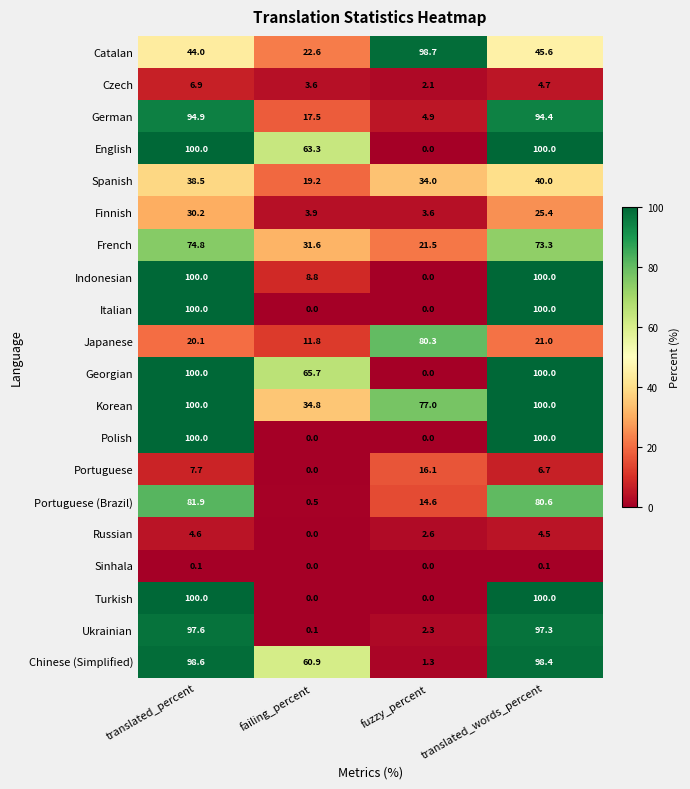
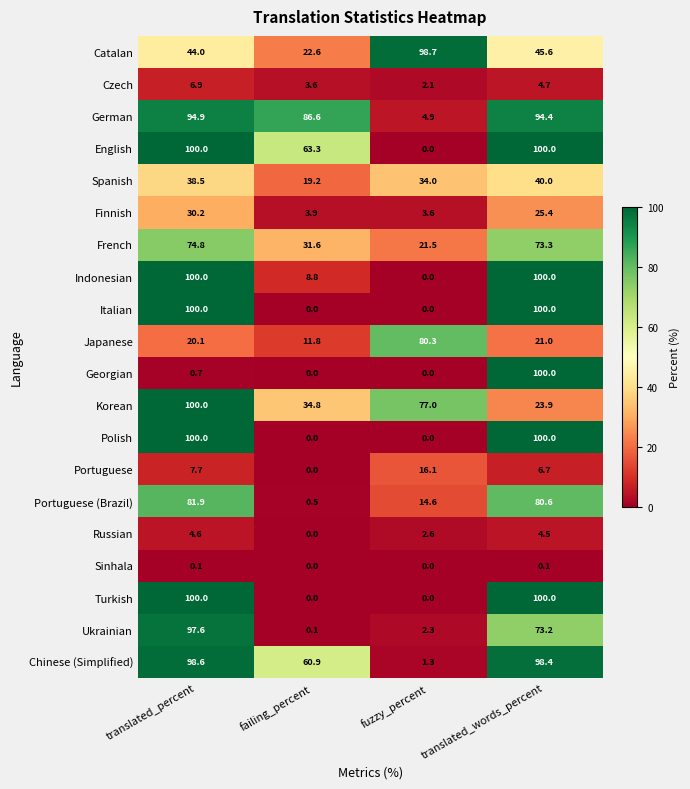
German, failing_percent: 17.5 -> 86.6
Georgian, translated_percent: 100.0 -> 0.7
Georgian, failing_percent: 65.7 -> 0.0
Korean, translated_words_percent: 100.0 -> 23.9
Ukrainian, translated_words_percent: 97.3 -> 73.2
